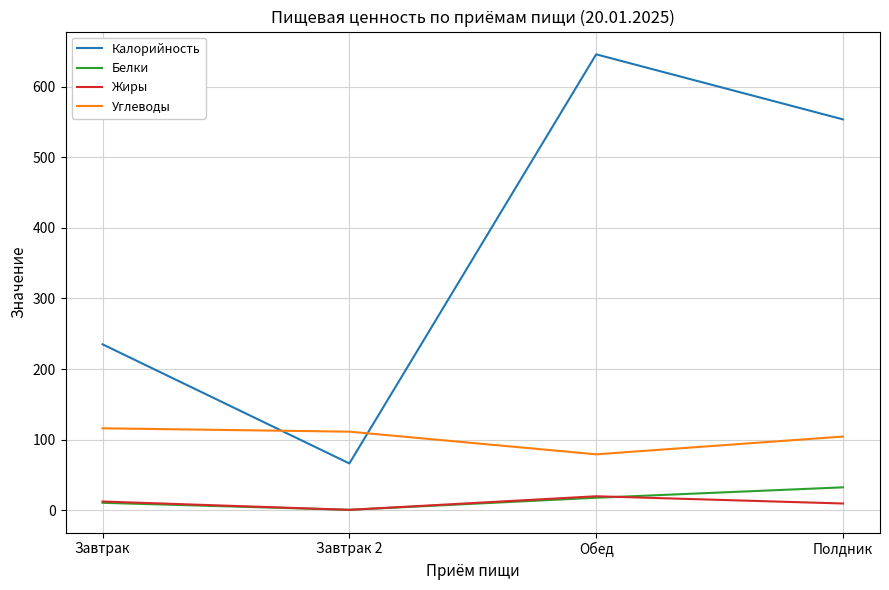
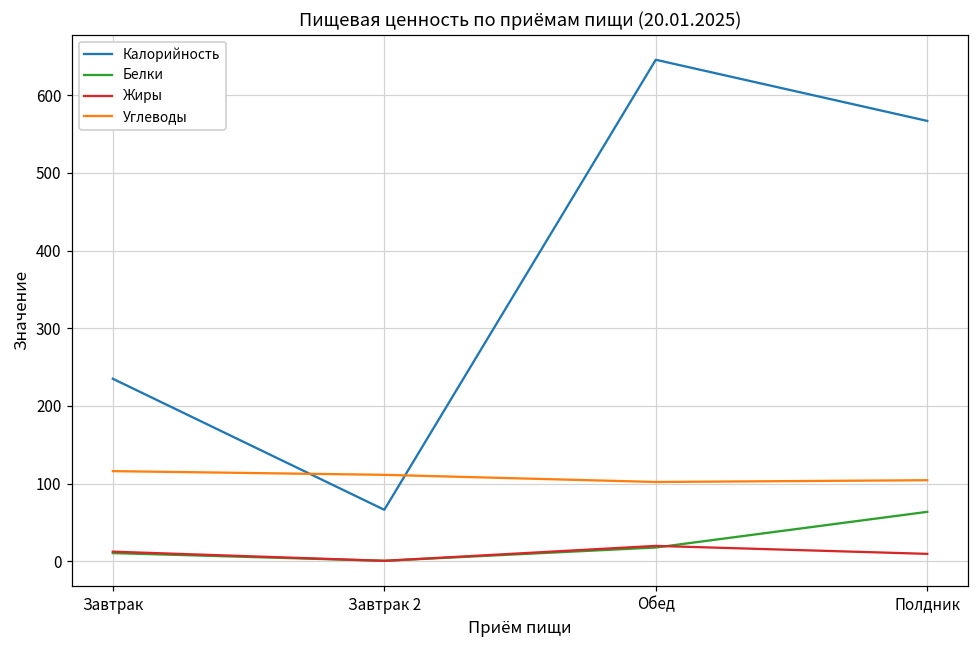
Углеводы, Обед: 80 -> 100
Калорийность, Полдник: 550 -> 570
Белки, Полдник: 30 -> 60
